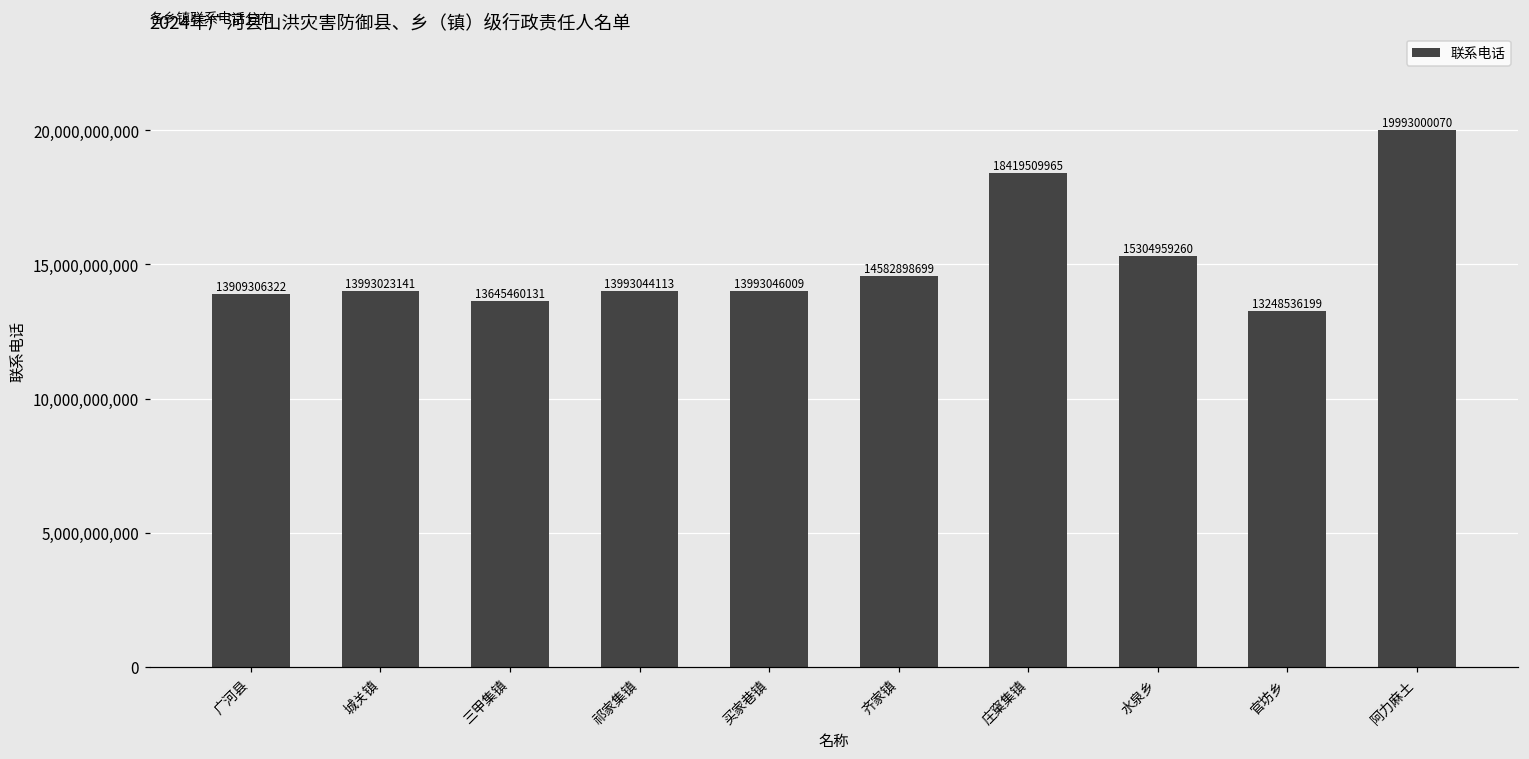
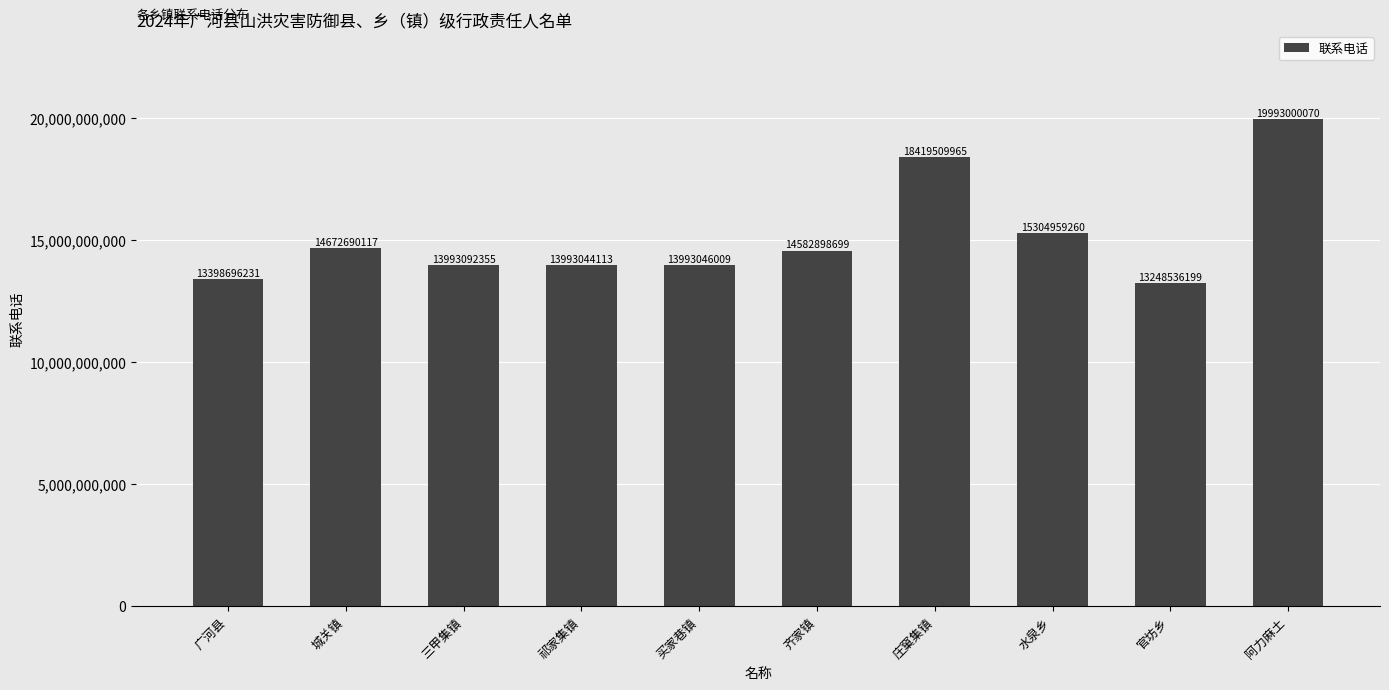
广河县: 13909306322 -> 13398696231
城关镇: 13993023141 -> 14672690117
三甲集镇: 13645460131 -> 13993092355
